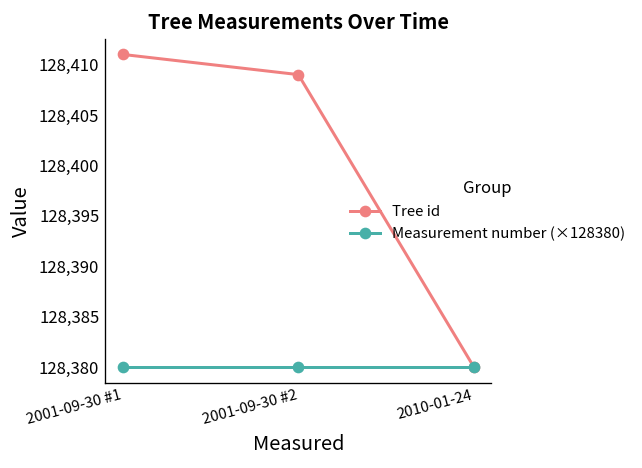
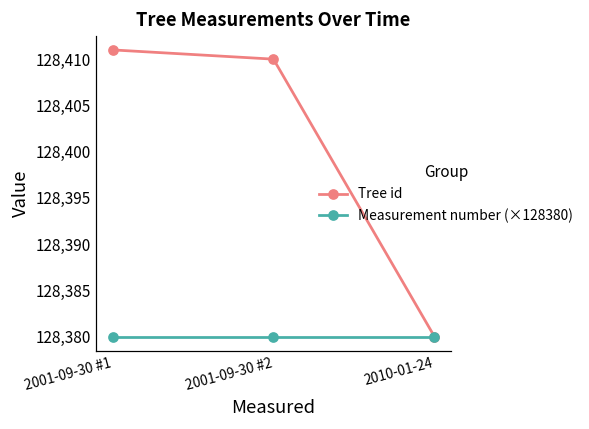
Tree id, 2001-09-30 #2: 128,409 -> 128,410
